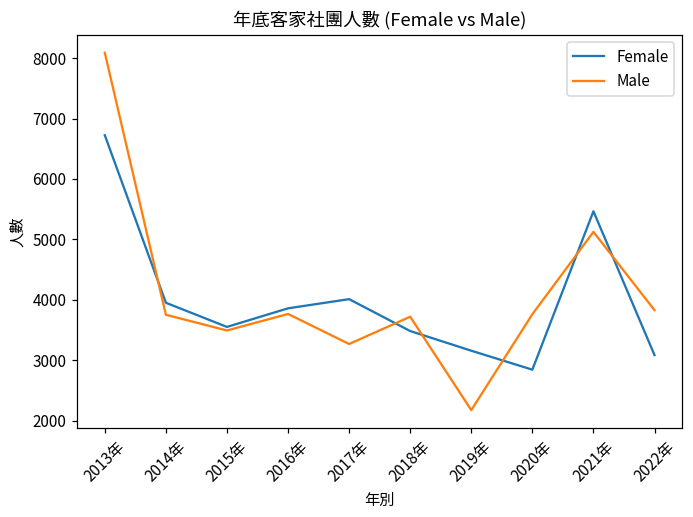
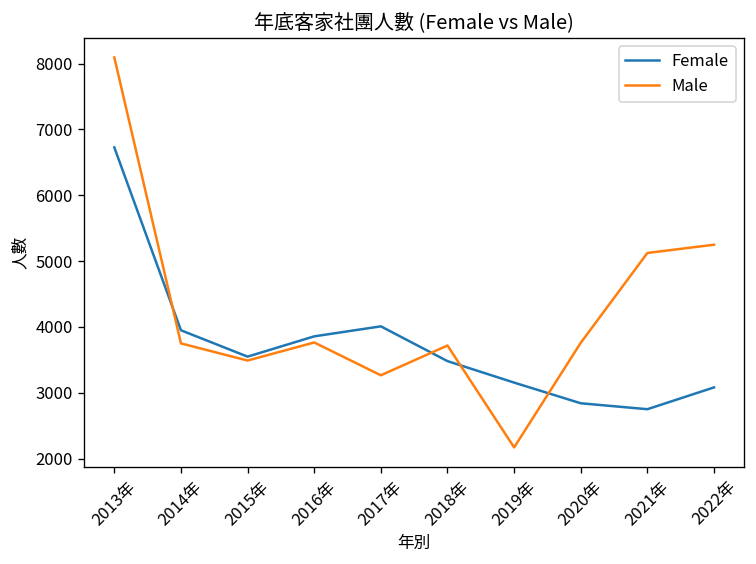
Female, 2021年: 5500 -> 2800
Male, 2022年: 3800 -> 5200
